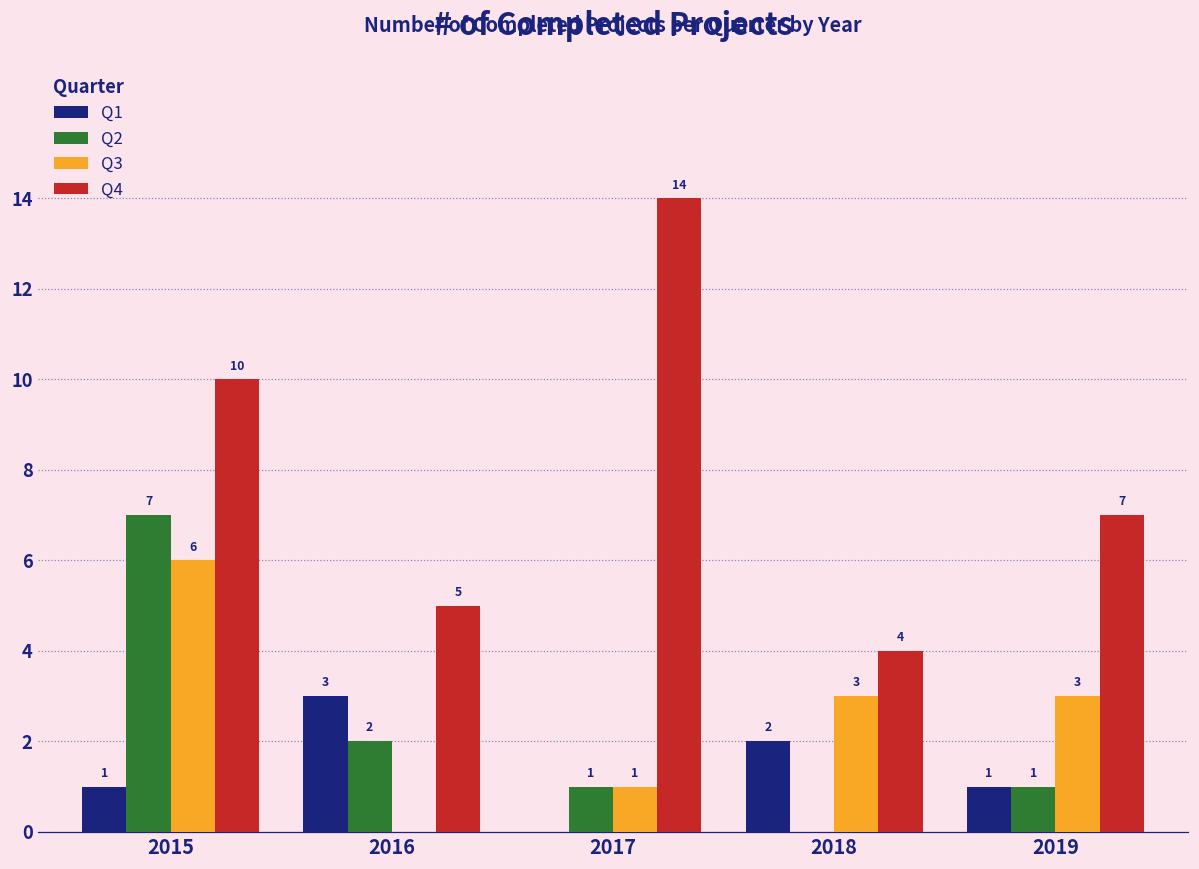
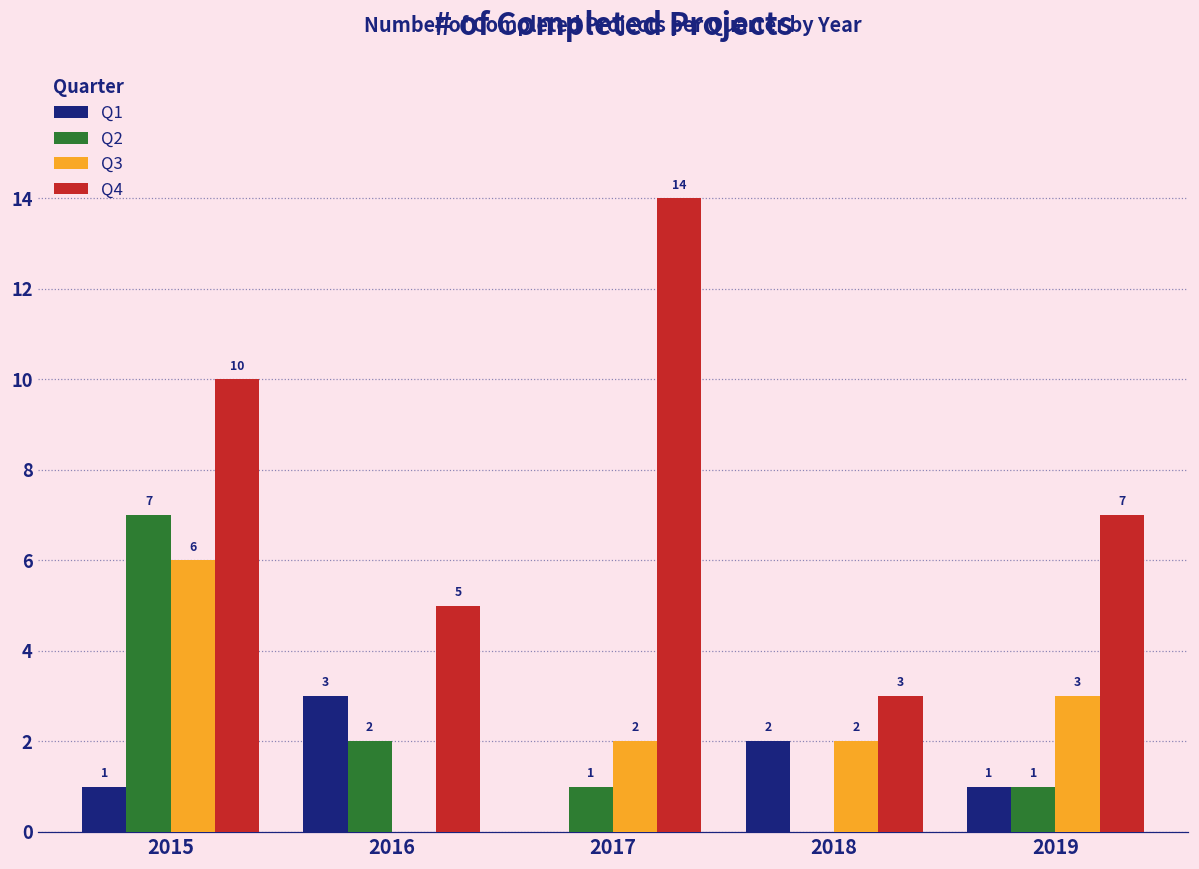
Q3, 2017: 1 -> 2
Q3, 2018: 3 -> 2
Q4, 2018: 4 -> 3
